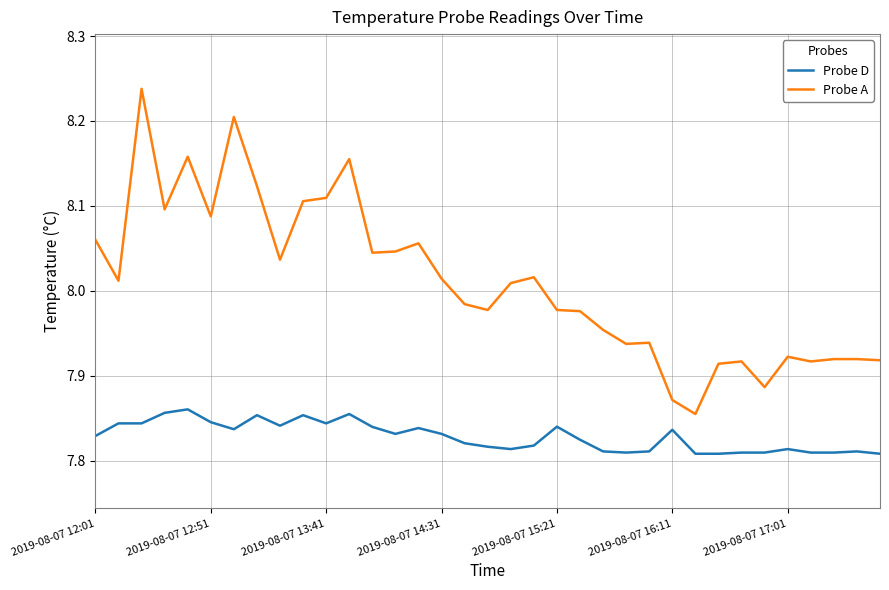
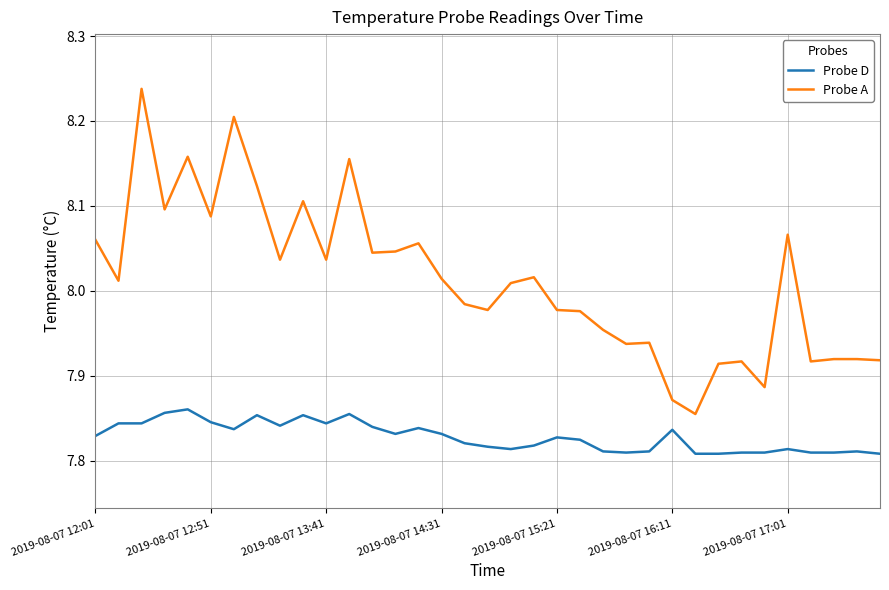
Probe A, 2019-08-07 13:41: 8.11 -> 8.04
Probe D, 2019-08-07 15:21: 7.84 -> 7.83
Probe A, 2019-08-07 17:01: 7.92 -> 8.07
